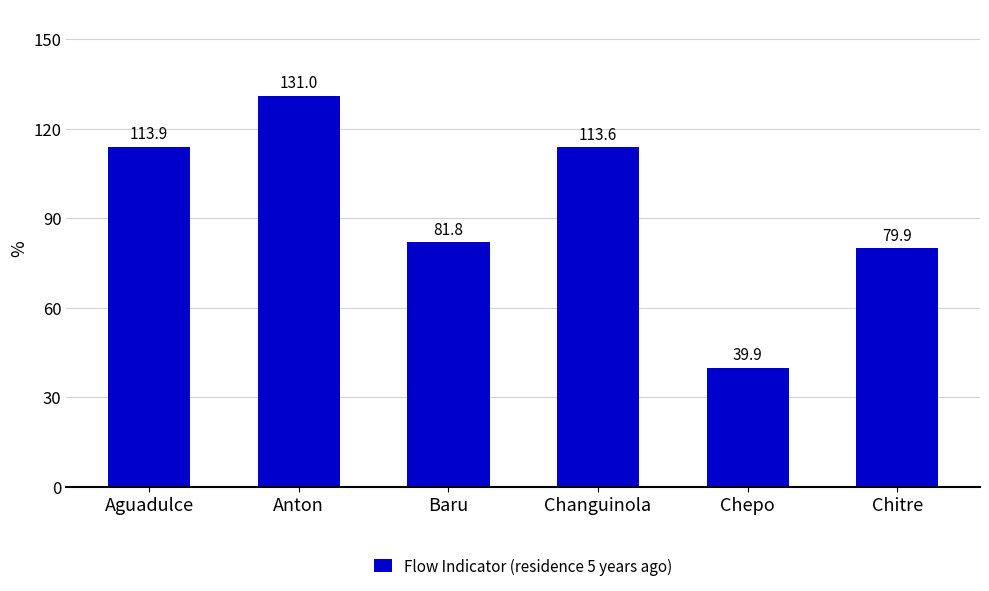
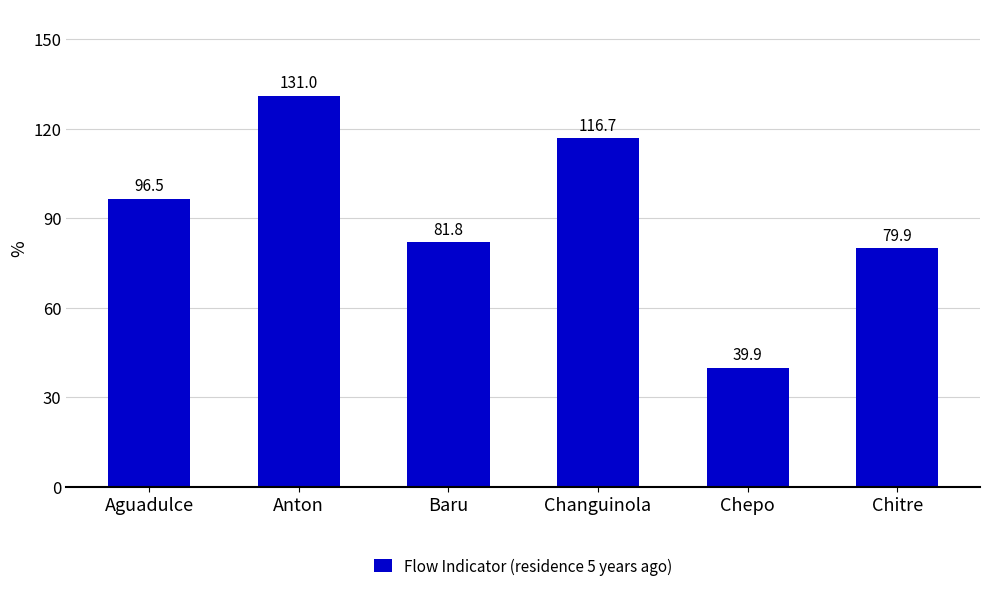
Aguadulce: 113.9 -> 96.5
Changuinola: 113.6 -> 116.7
